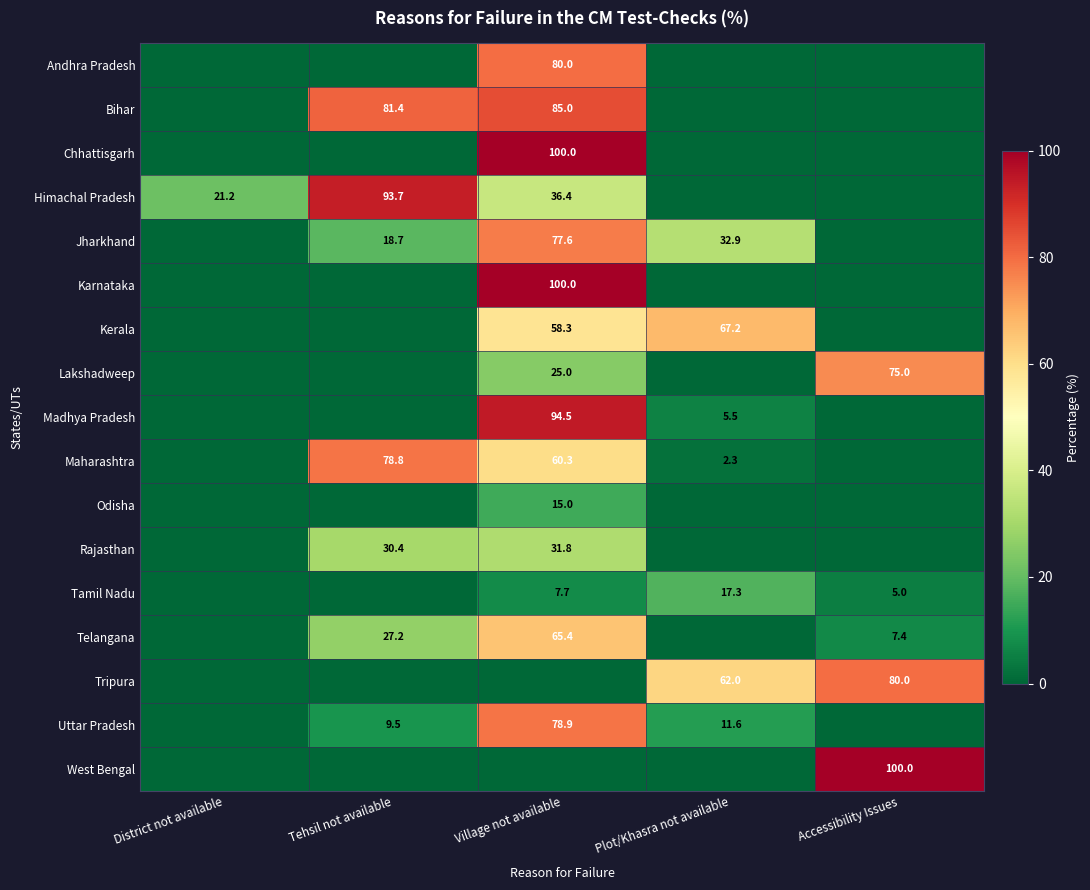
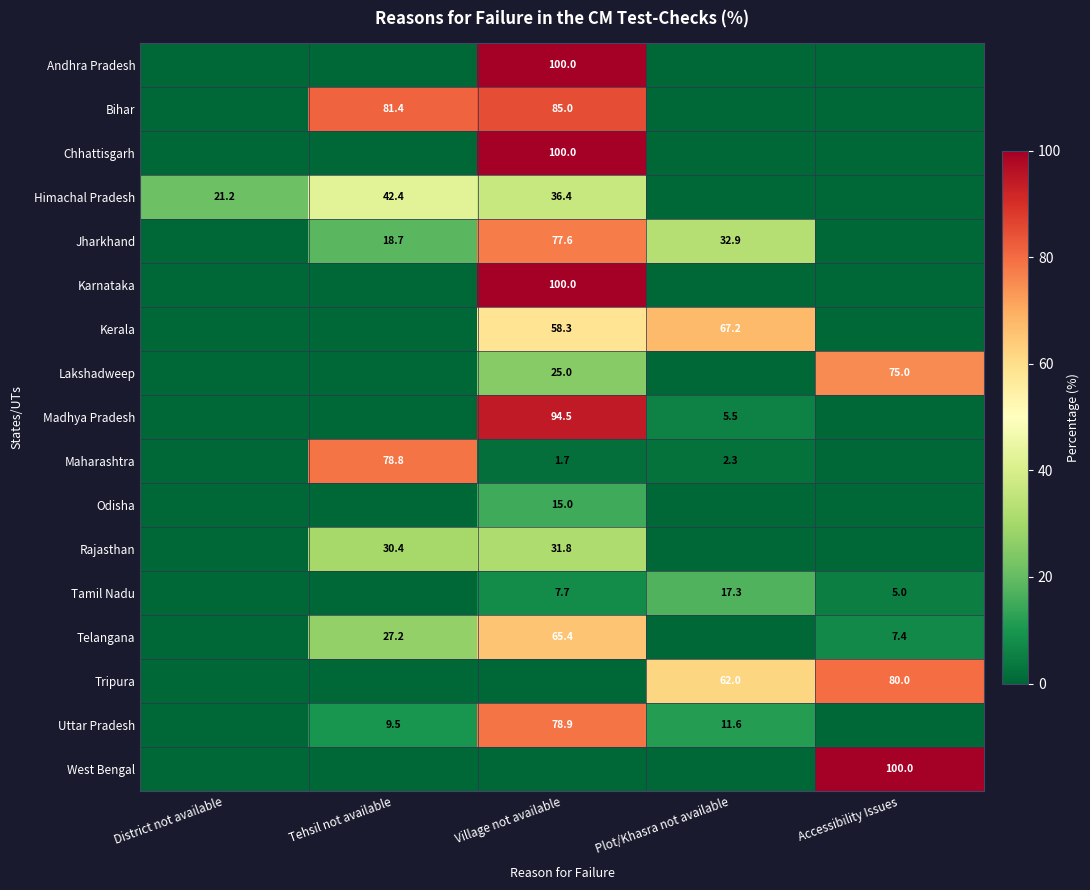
Andhra Pradesh, Village not available: 80.0 -> 100.0
Himachal Pradesh, Tehsil not available: 93.7 -> 42.4
Maharashtra, Village not available: 60.3 -> 1.7
